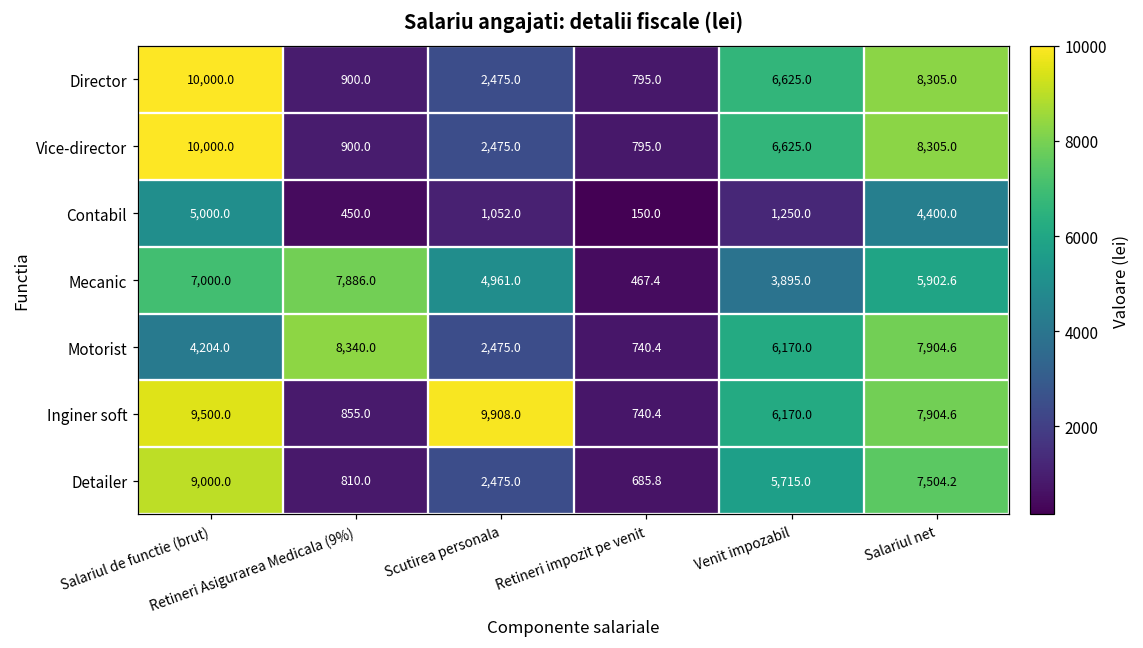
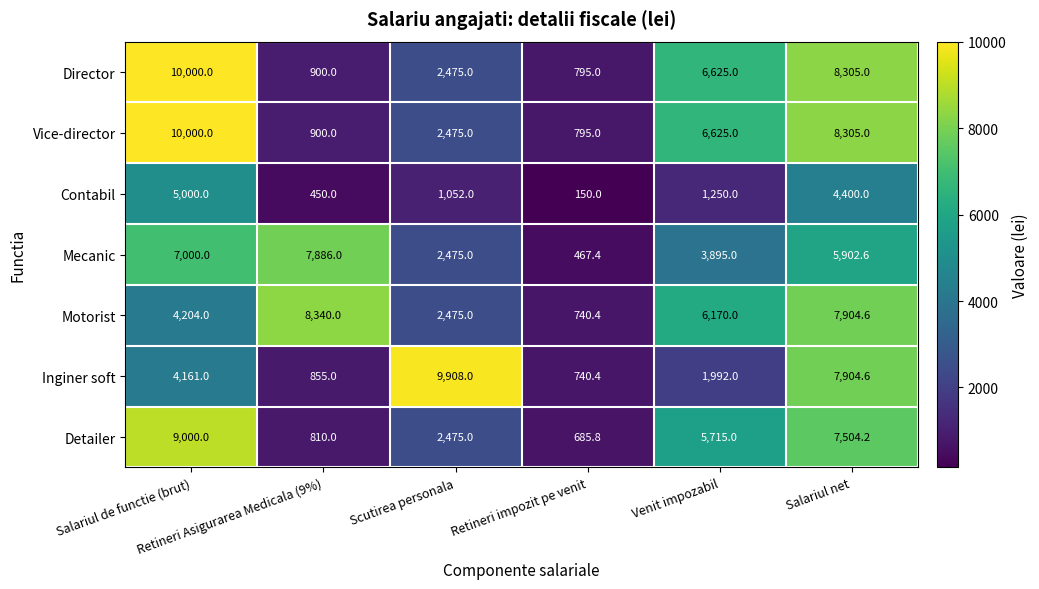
Mecanic, Scutirea personala: 4,961.0 -> 2,475.0
Inginer soft, Salariul de functie (brut): 9,500.0 -> 4,161.0
Inginer soft, Venit impozabil: 6,170.0 -> 1,992.0
